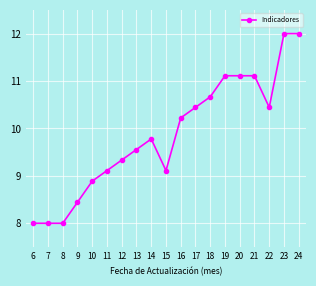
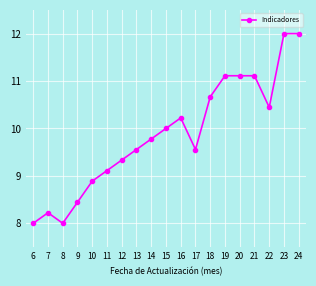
7: 8.0 -> 8.2
15: 9.1 -> 10.0
17: 10.4 -> 9.6
